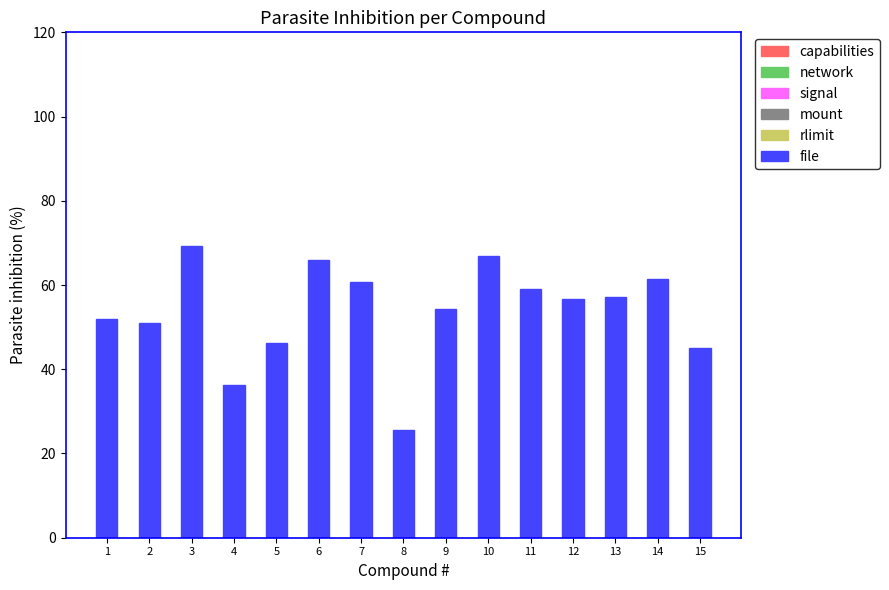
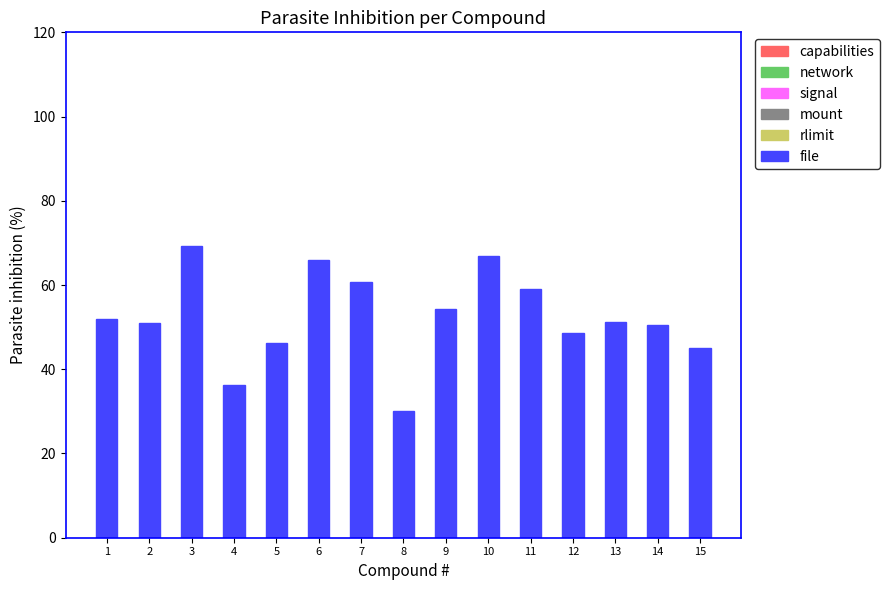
file, 8: 26 -> 30
file, 12: 57 -> 49
file, 13: 57 -> 51
file, 14: 61 -> 50
